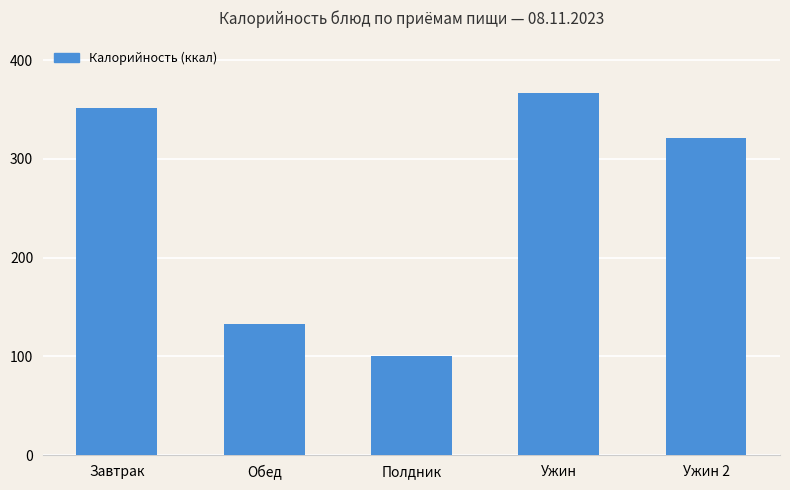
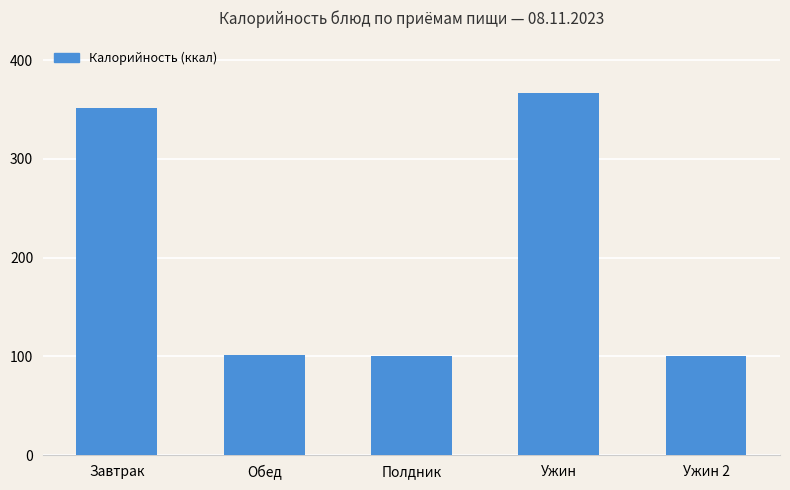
Обед: 130 -> 100
Ужин 2: 320 -> 100
